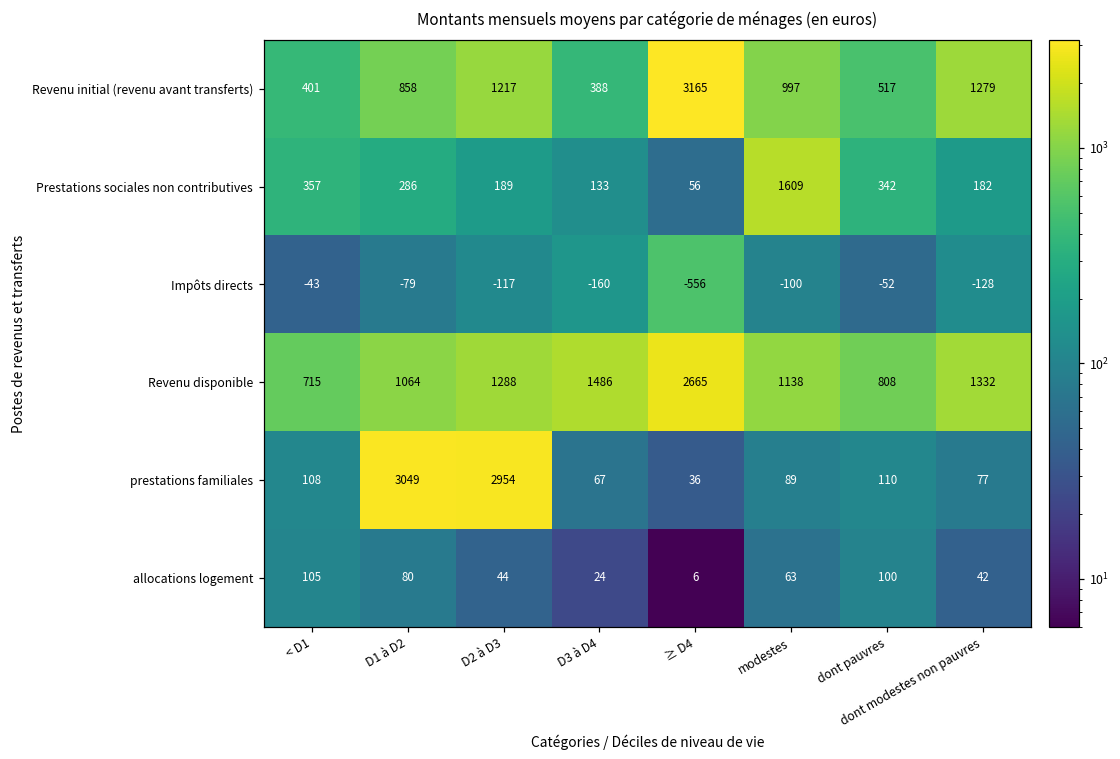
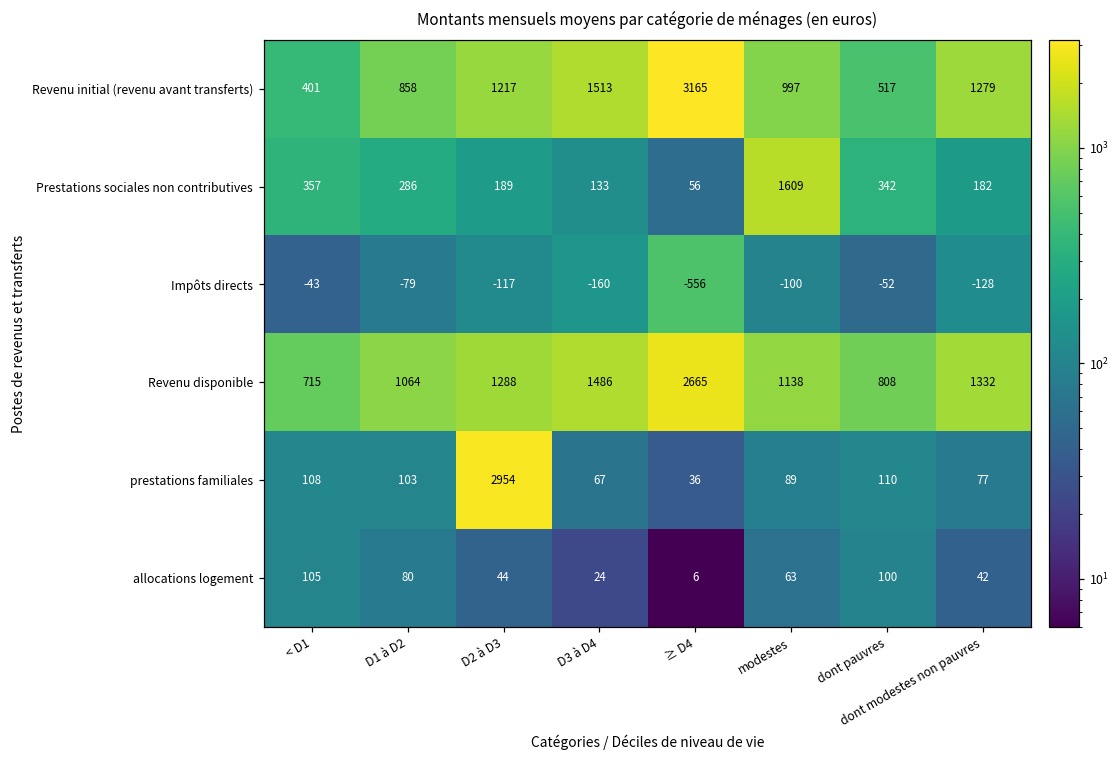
Revenu initial (revenu avant transferts), D3 à D4: 388 -> 1513
prestations familiales, D1 à D2: 3049 -> 103
